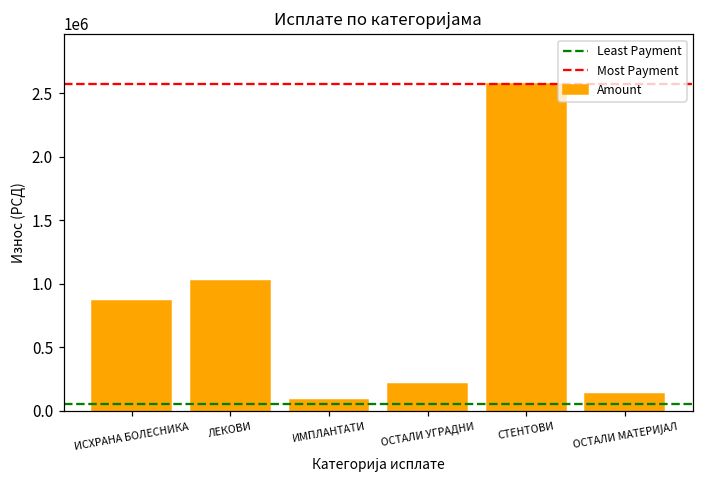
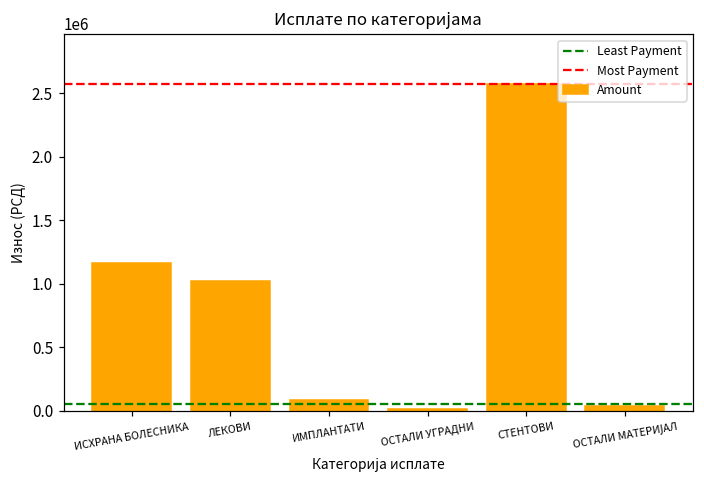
ИСХРАНА БОЛЕСНИКА: 860000 -> 1160000
ОСТАЛИ УГРАДНИ: 220000 -> 20000
ОСТАЛИ МАТЕРИЈАЛ: 130000 -> 40000
